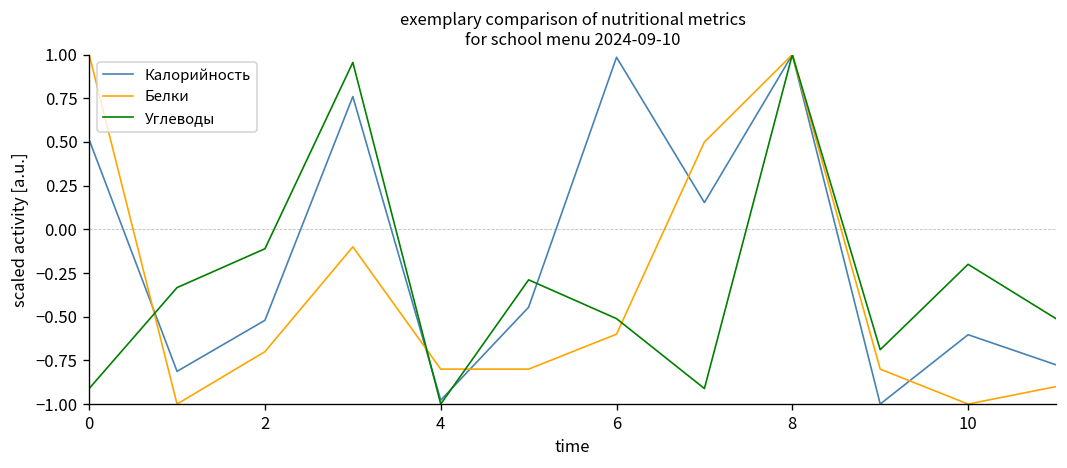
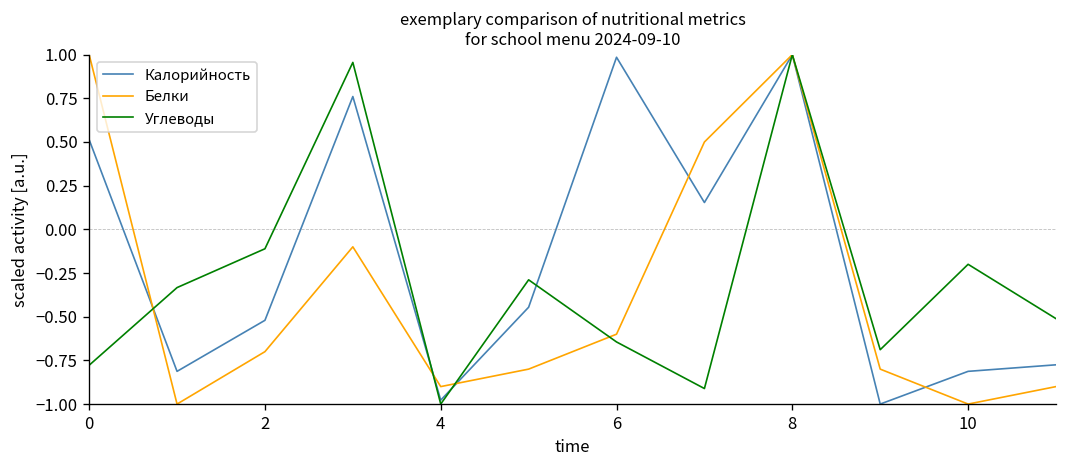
Углеводы, 0: -0.91 -> -0.78
Белки, 4: -0.80 -> -0.90
Углеводы, 6: -0.51 -> -0.64
Калорийность, 10: -0.60 -> -0.81
